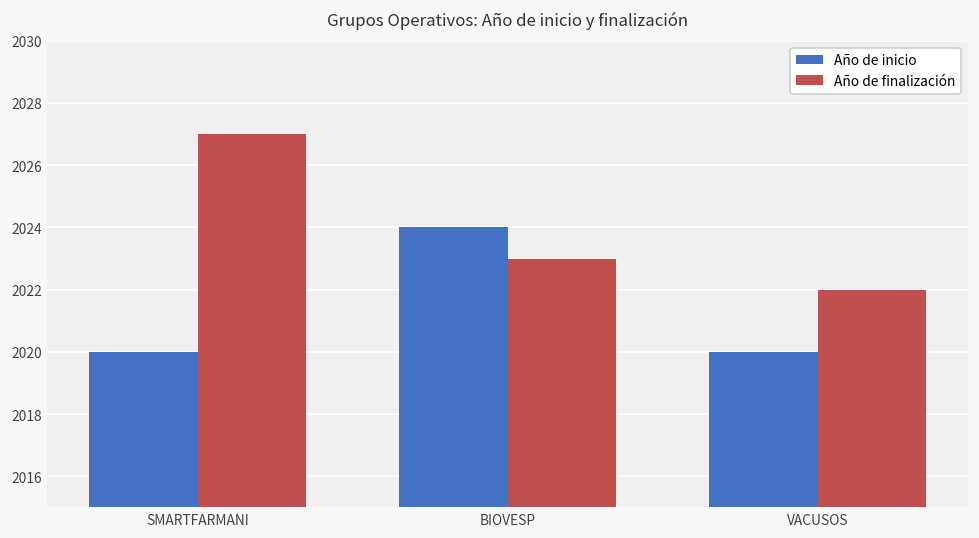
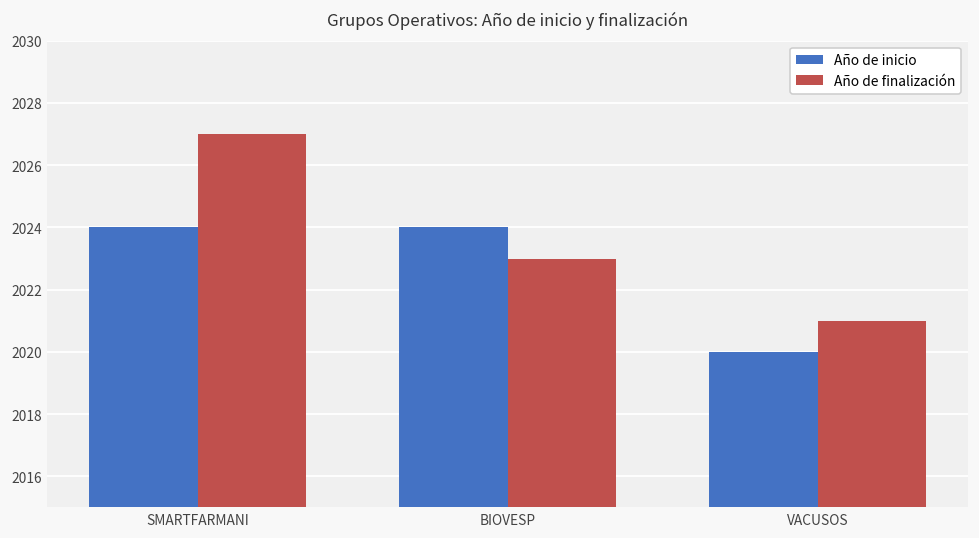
Año de inicio, SMARTFARMANI: 2020 -> 2024
Año de finalización, VACUSOS: 2022 -> 2021
